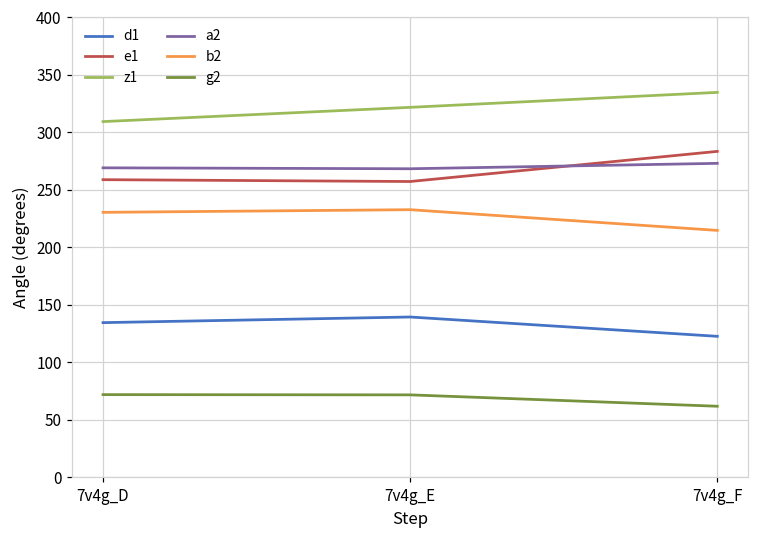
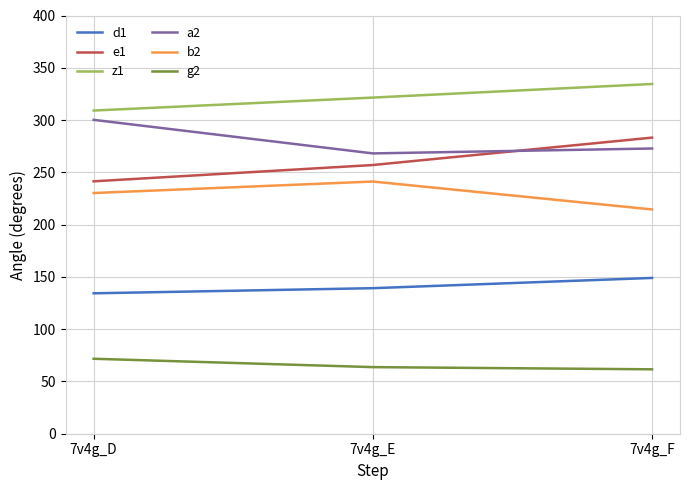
e1, 7v4g_D: 259 -> 241
a2, 7v4g_D: 269 -> 300
b2, 7v4g_E: 233 -> 241
g2, 7v4g_E: 72 -> 64
d1, 7v4g_F: 122 -> 149
